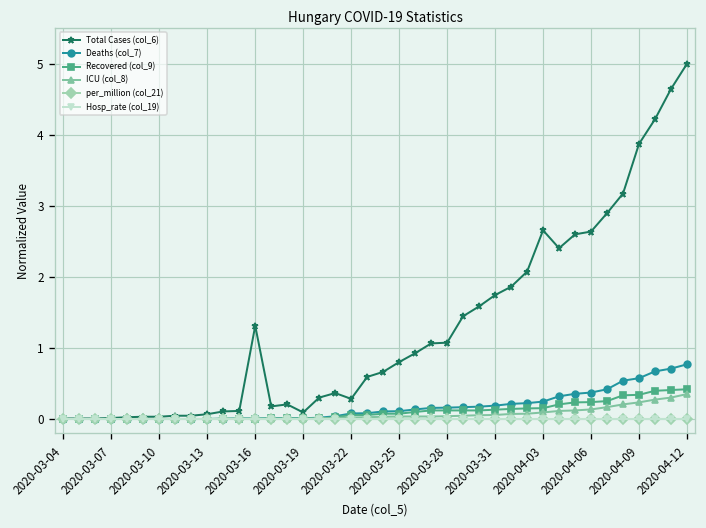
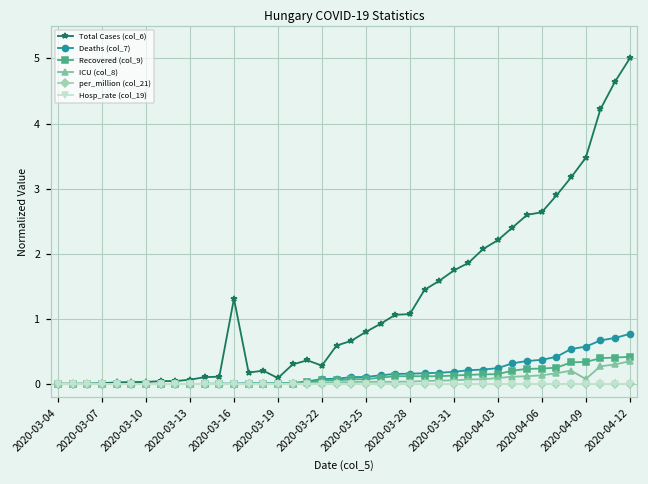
Total Cases (col_6), 2020-04-03: 2.7 -> 2.2
Total Cases (col_6), 2020-04-09: 3.9 -> 3.5
ICU (col_8), 2020-04-09: 0.2 -> 0.1
